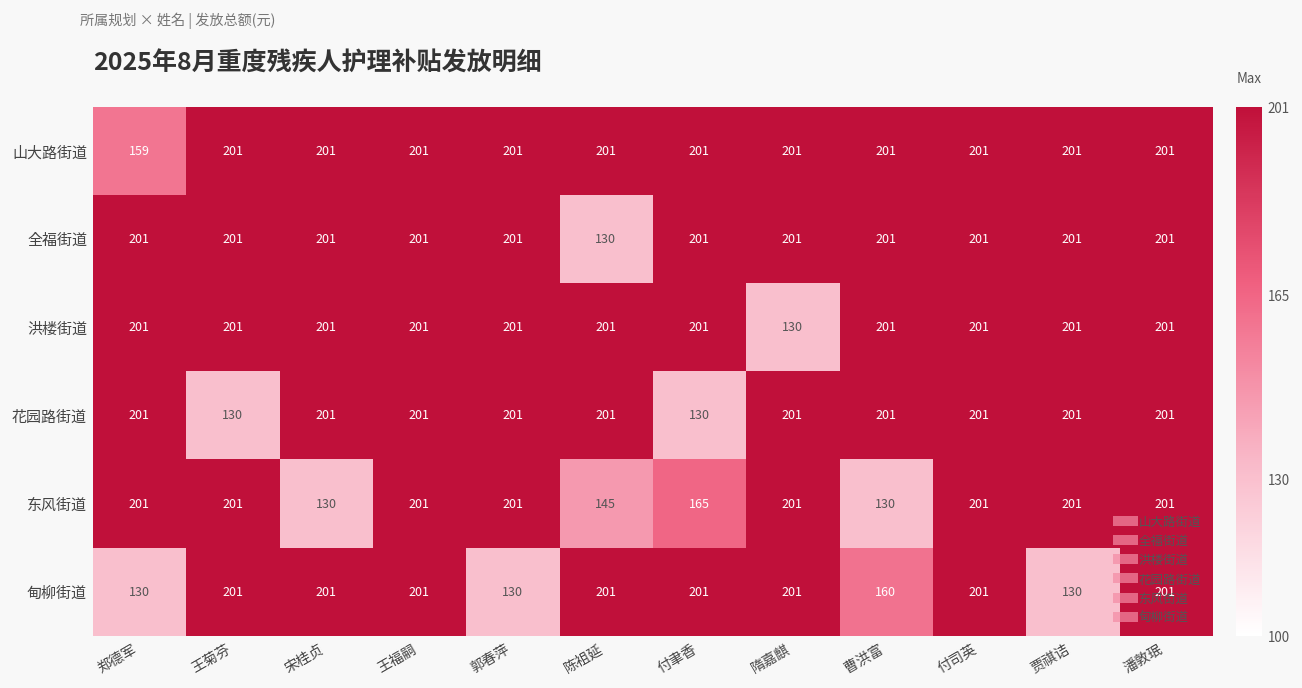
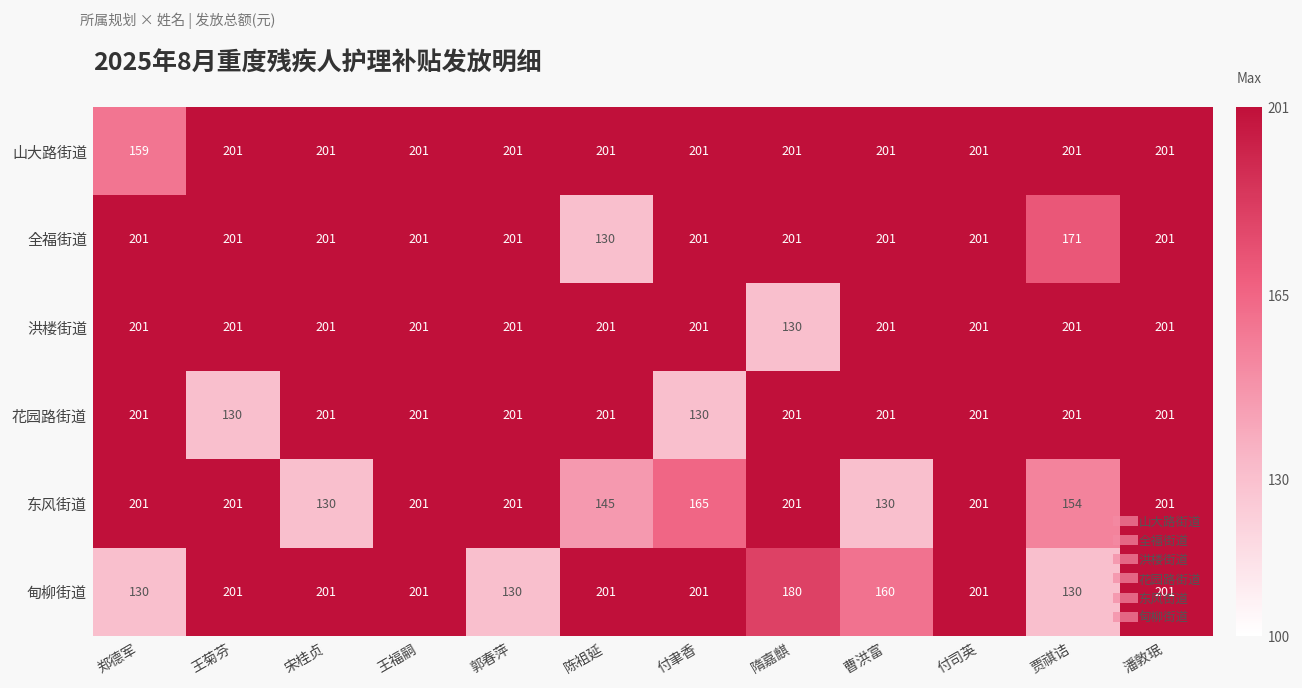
全福街道, 贾祺诘: 201 -> 171
东风街道, 贾祺诘: 201 -> 154
甸柳街道, 隋嘉麒: 201 -> 180
